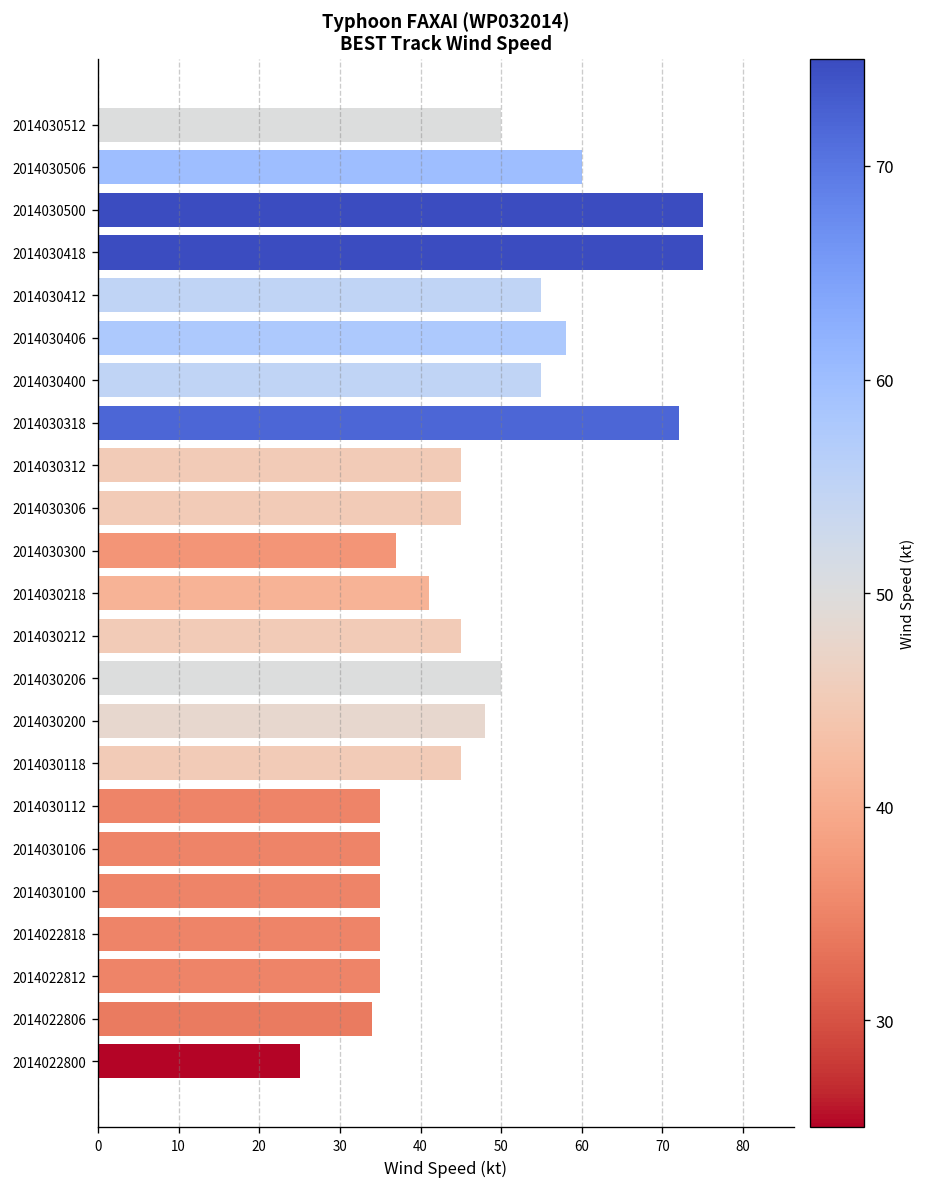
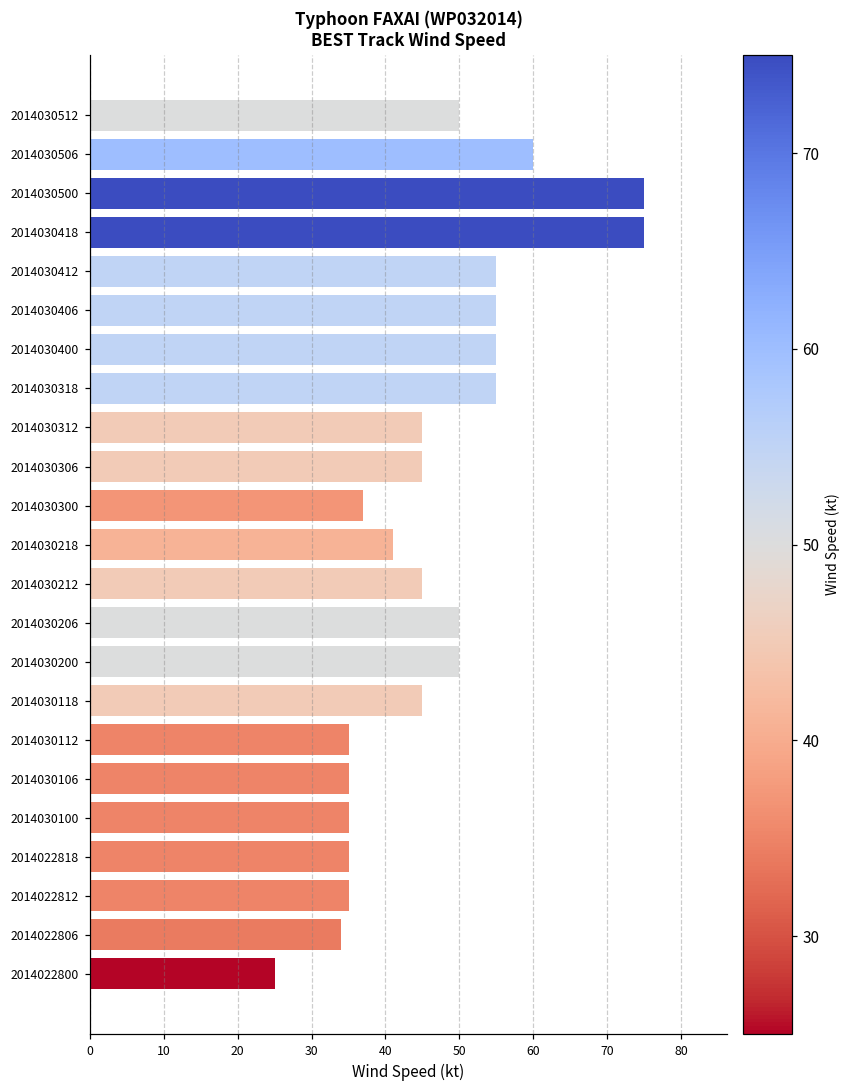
2014030406: 58 -> 55
2014030318: 72 -> 55
2014030200: 48 -> 50
